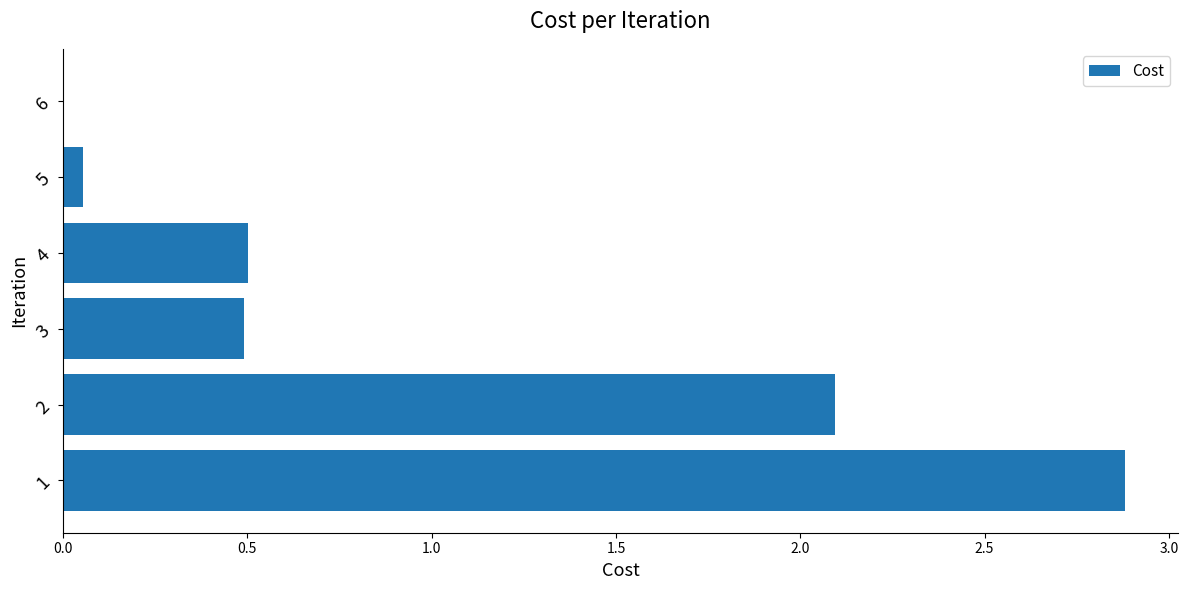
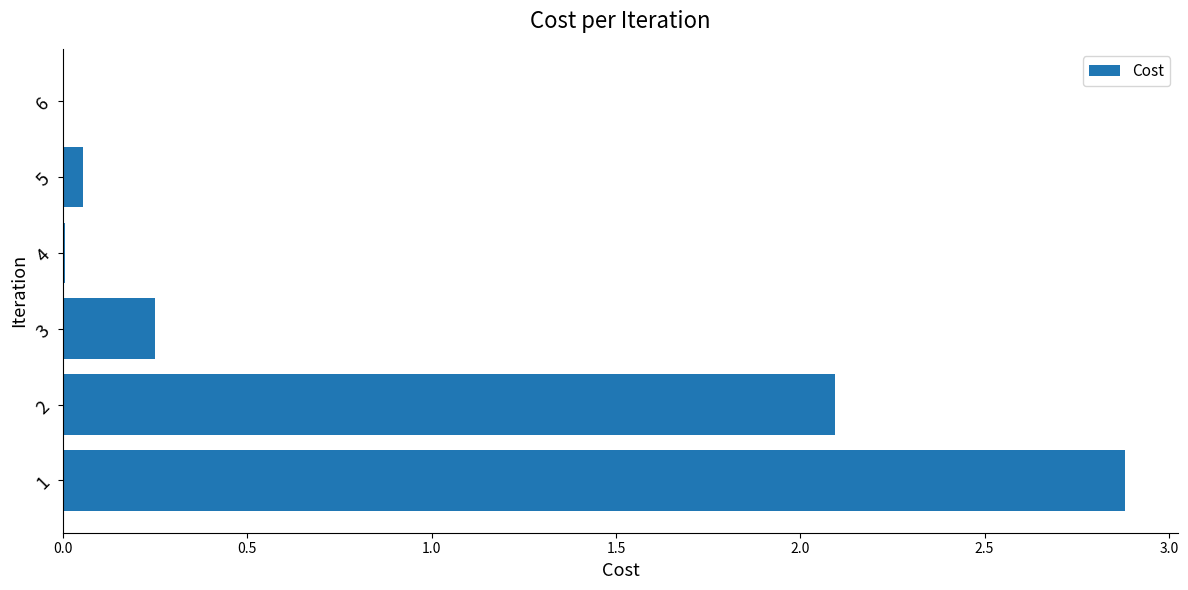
4: 0.50 -> 0.00
3: 0.49 -> 0.25
